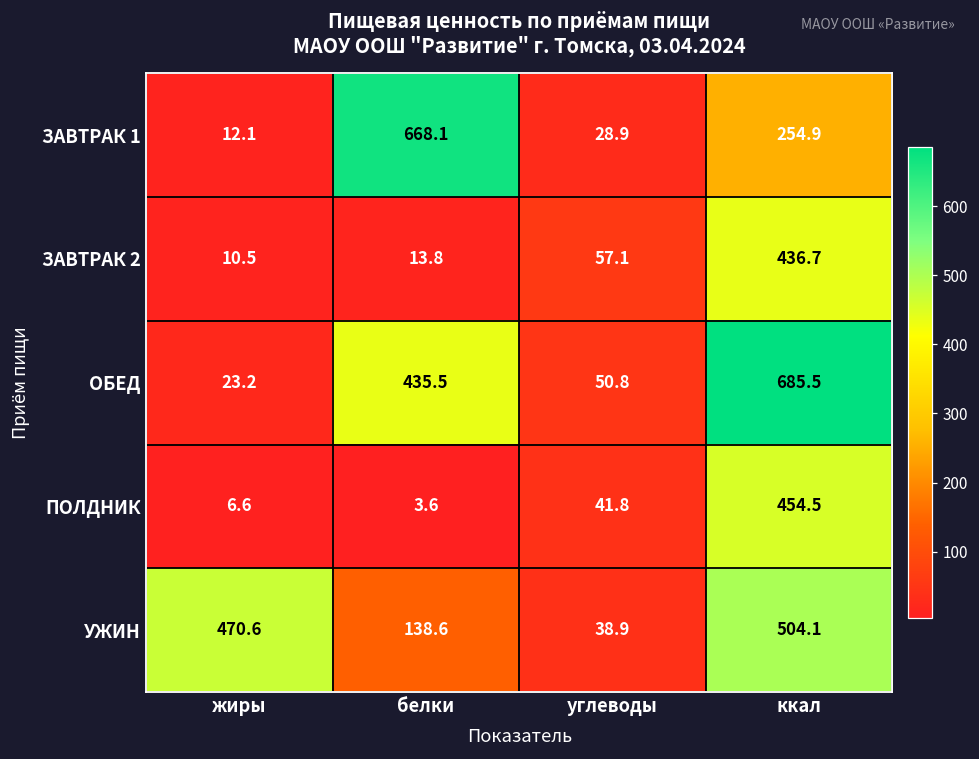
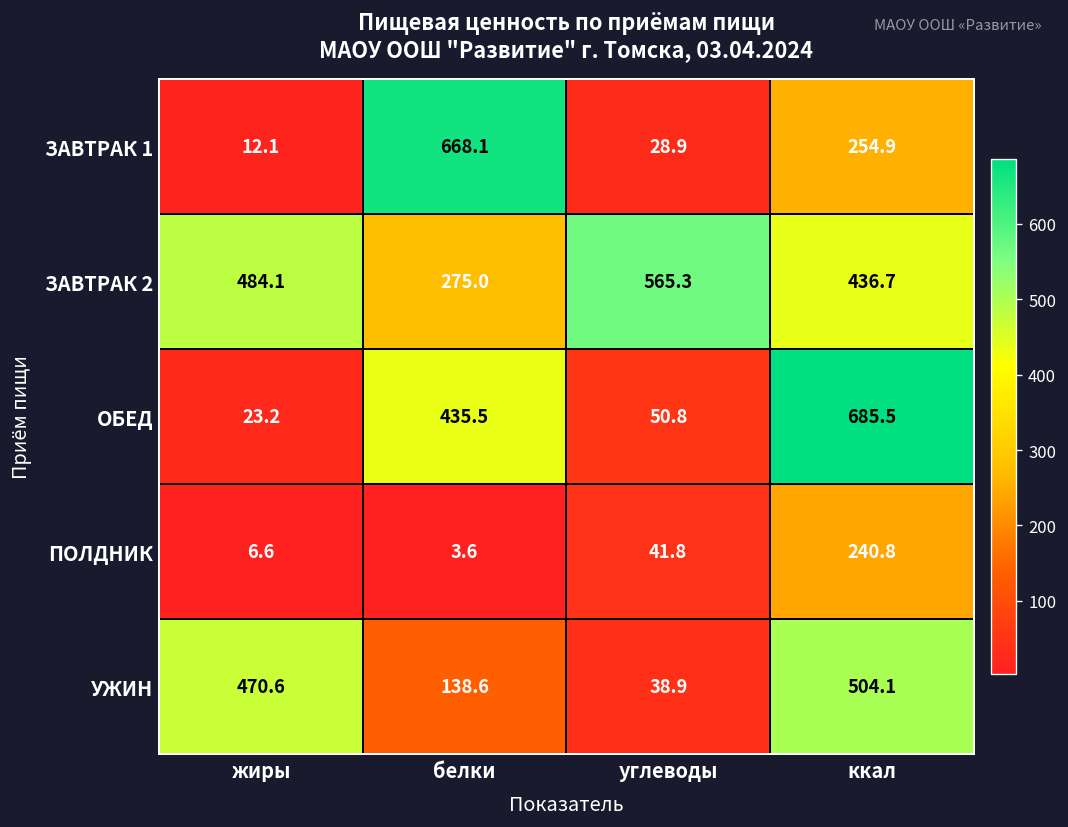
ЗАВТРАК 2, жиры: 10.5 -> 484.1
ЗАВТРАК 2, белки: 13.8 -> 275.0
ЗАВТРАК 2, углеводы: 57.1 -> 565.3
ПОЛДНИК, ккал: 454.5 -> 240.8
